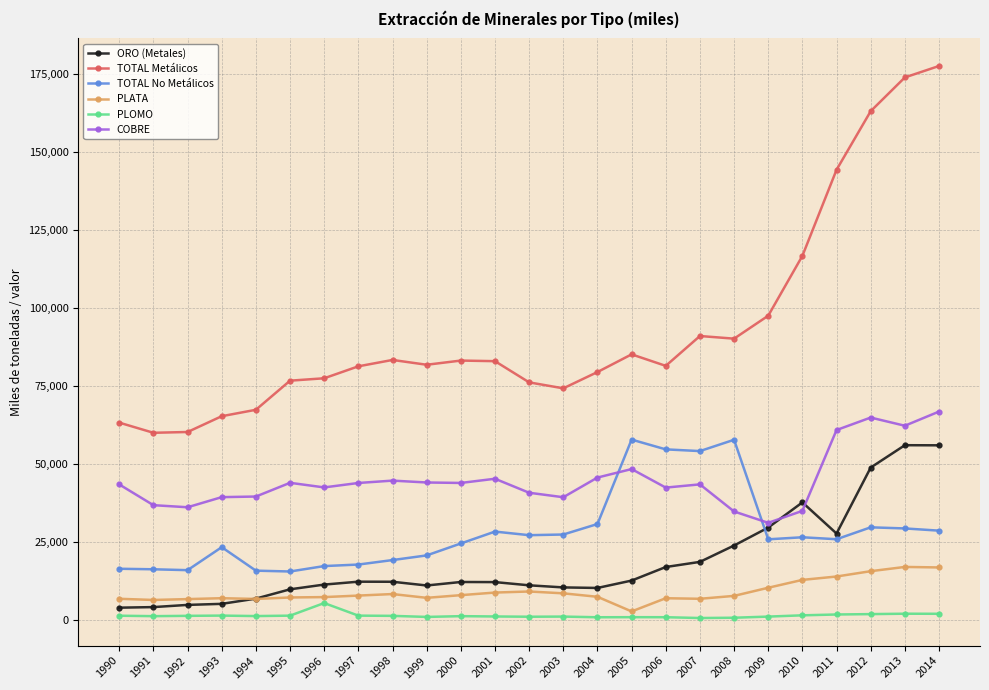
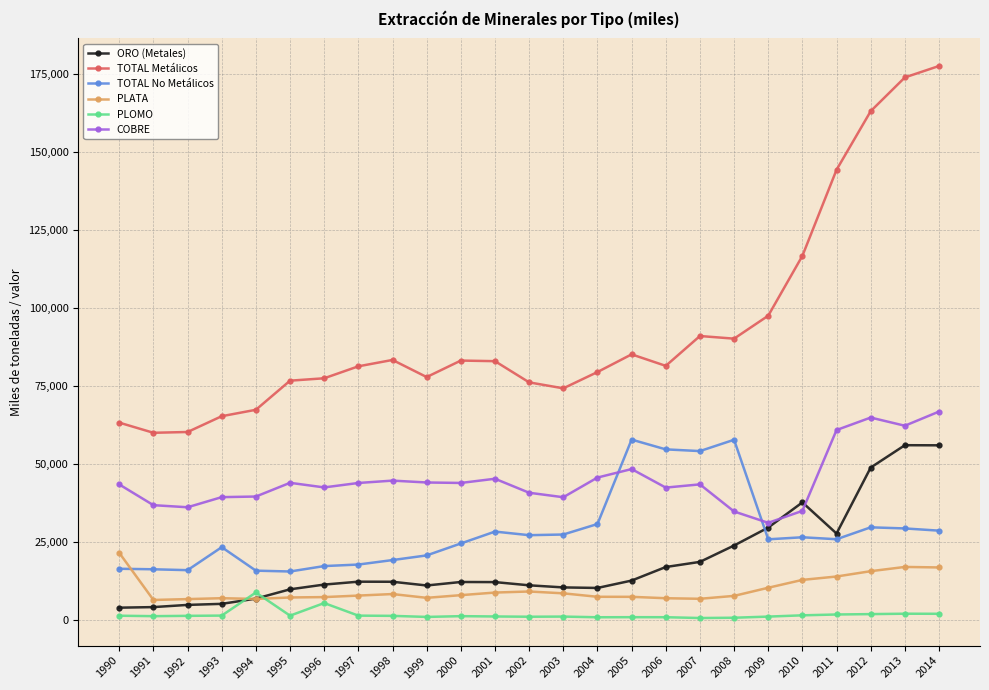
PLATA, 1990: 7,000 -> 22,000
PLOMO, 1994: 1,000 -> 9,000
TOTAL Metálicos, 1999: 82,000 -> 78,000
PLATA, 2005: 3,000 -> 8,000
